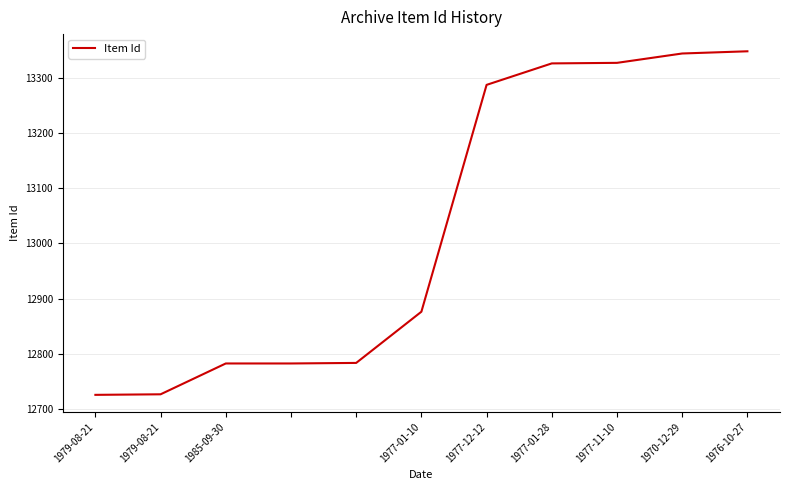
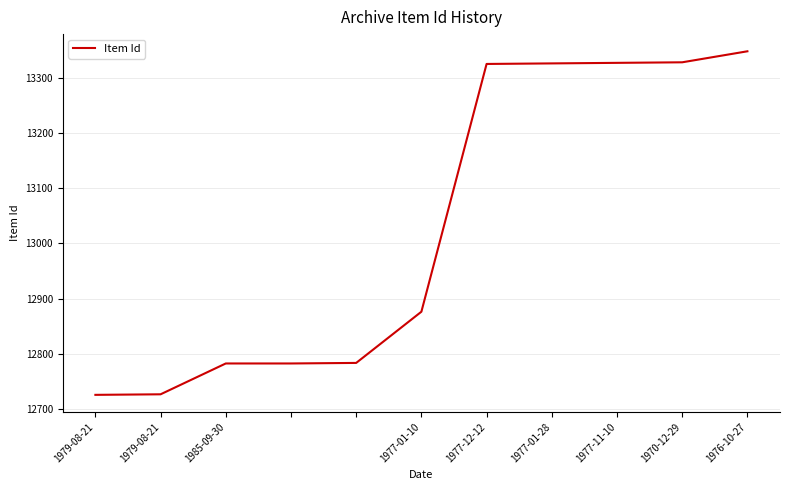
1977-12-12: 13290 -> 13330
1970-12-29: 13350 -> 13330
